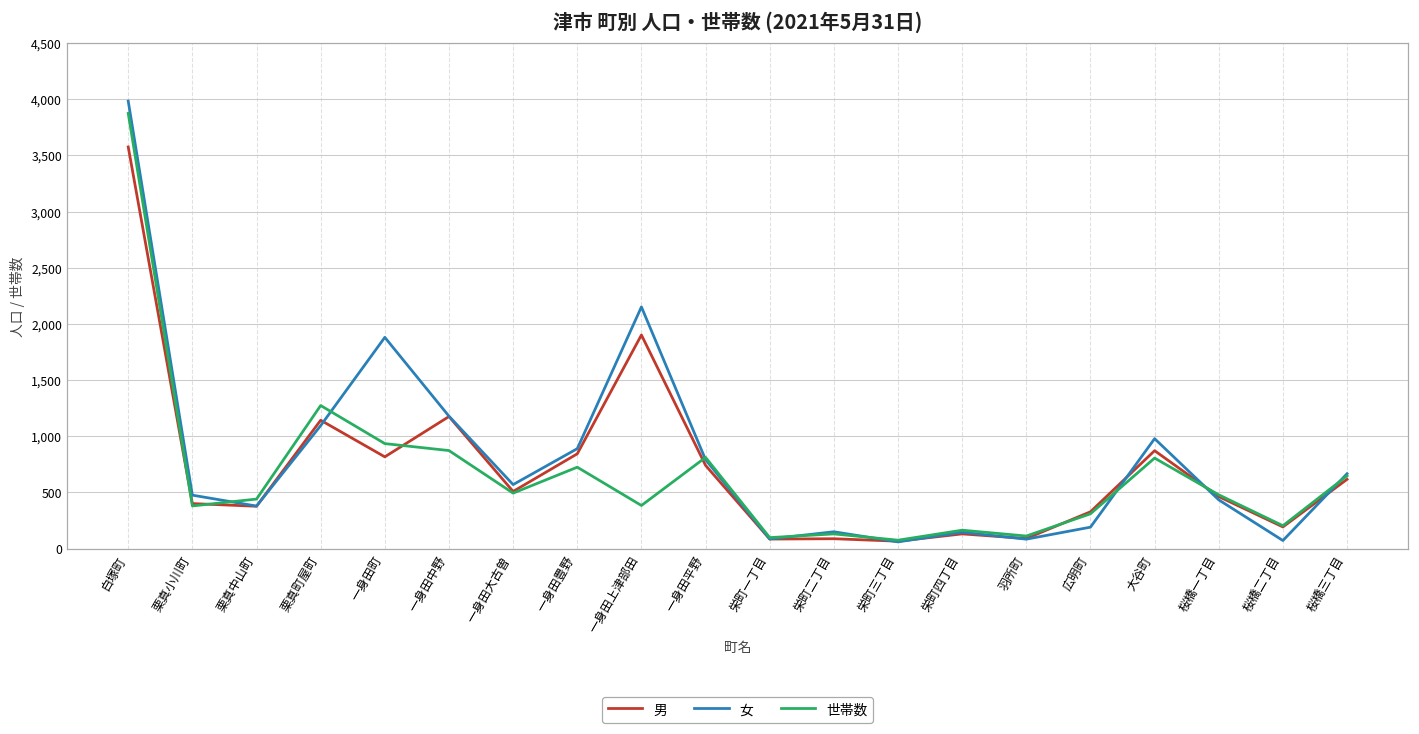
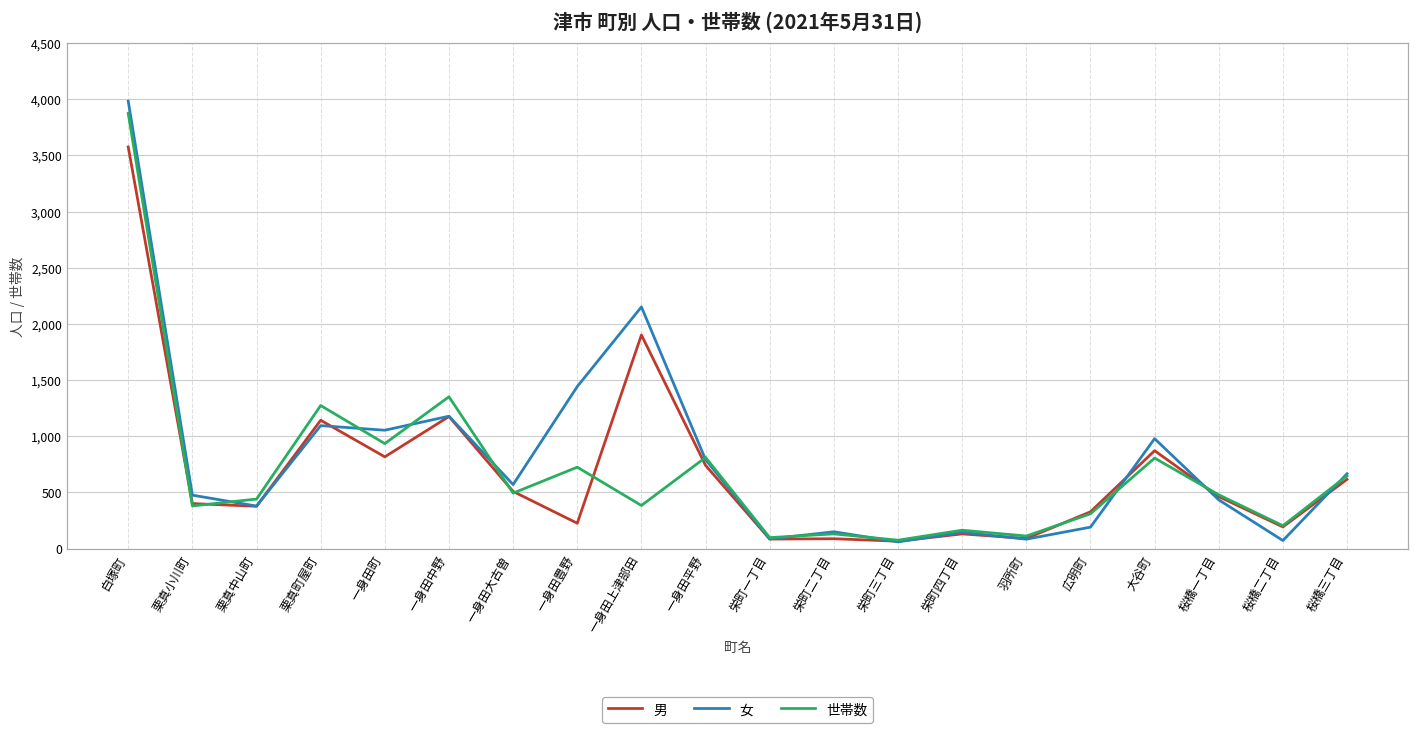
女, 一身田町: 1,880 -> 1,050
世帯数, 一身田中野: 870 -> 1,350
男, 一身田豊野: 840 -> 230
女, 一身田豊野: 890 -> 1,440
